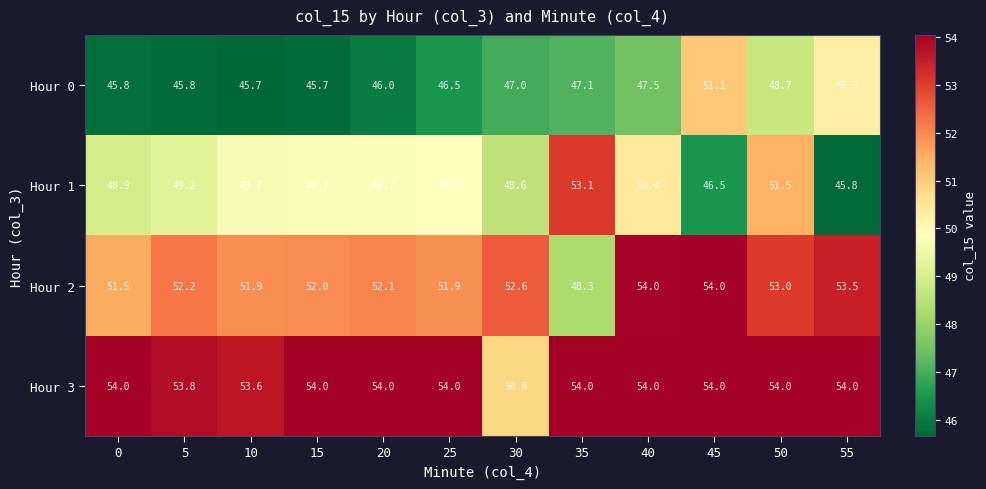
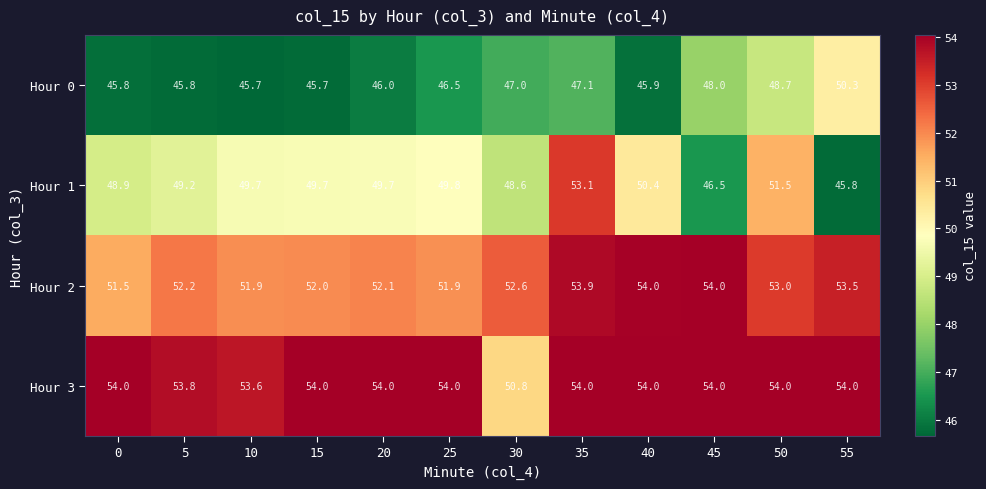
Hour 0, 40: 47.5 -> 45.9
Hour 0, 45: 51.1 -> 48.0
Hour 2, 35: 48.3 -> 53.9
